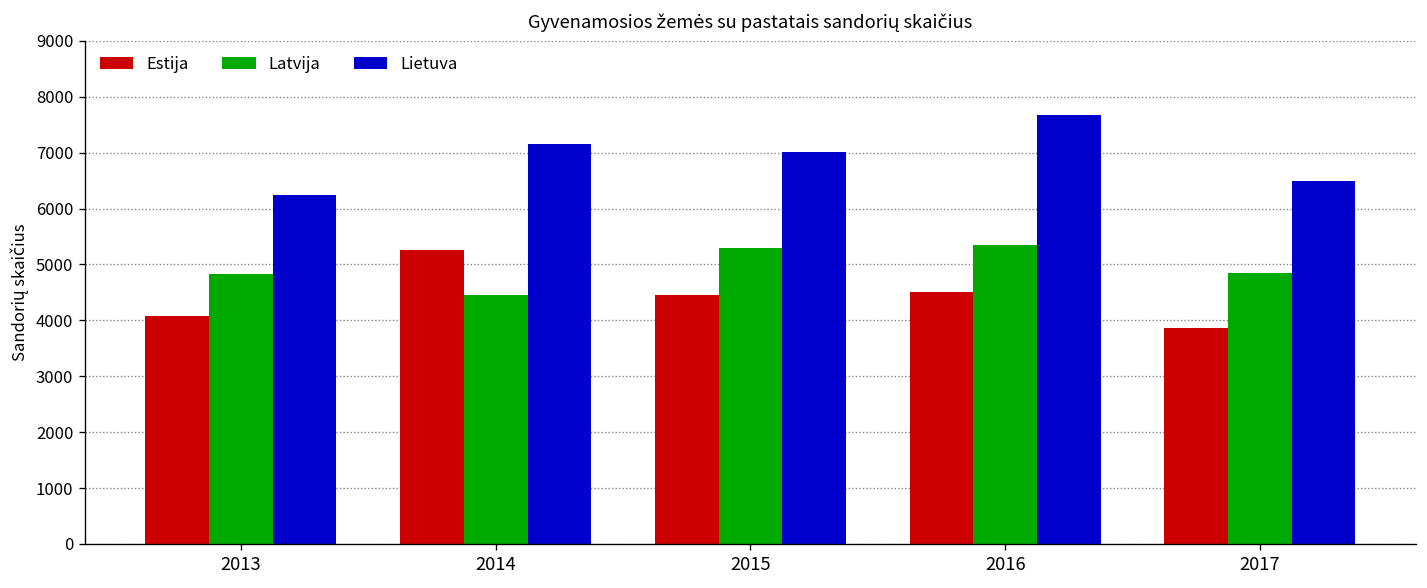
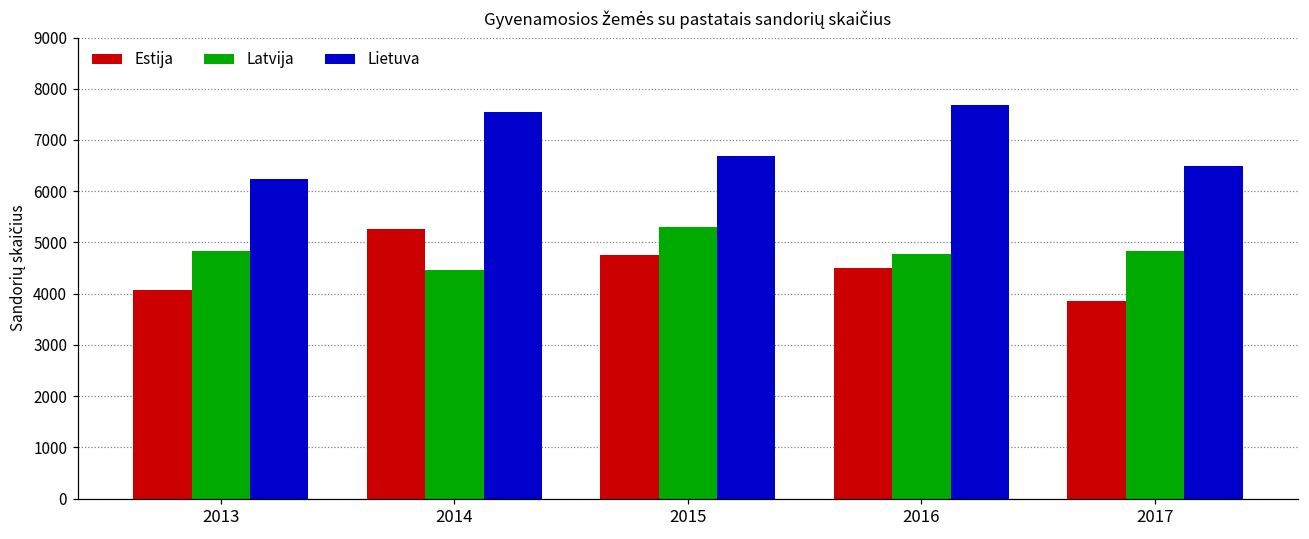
Lietuva, 2014: 7200 -> 7500
Estija, 2015: 4500 -> 4800
Lietuva, 2015: 7000 -> 6700
Latvija, 2016: 5400 -> 4800
